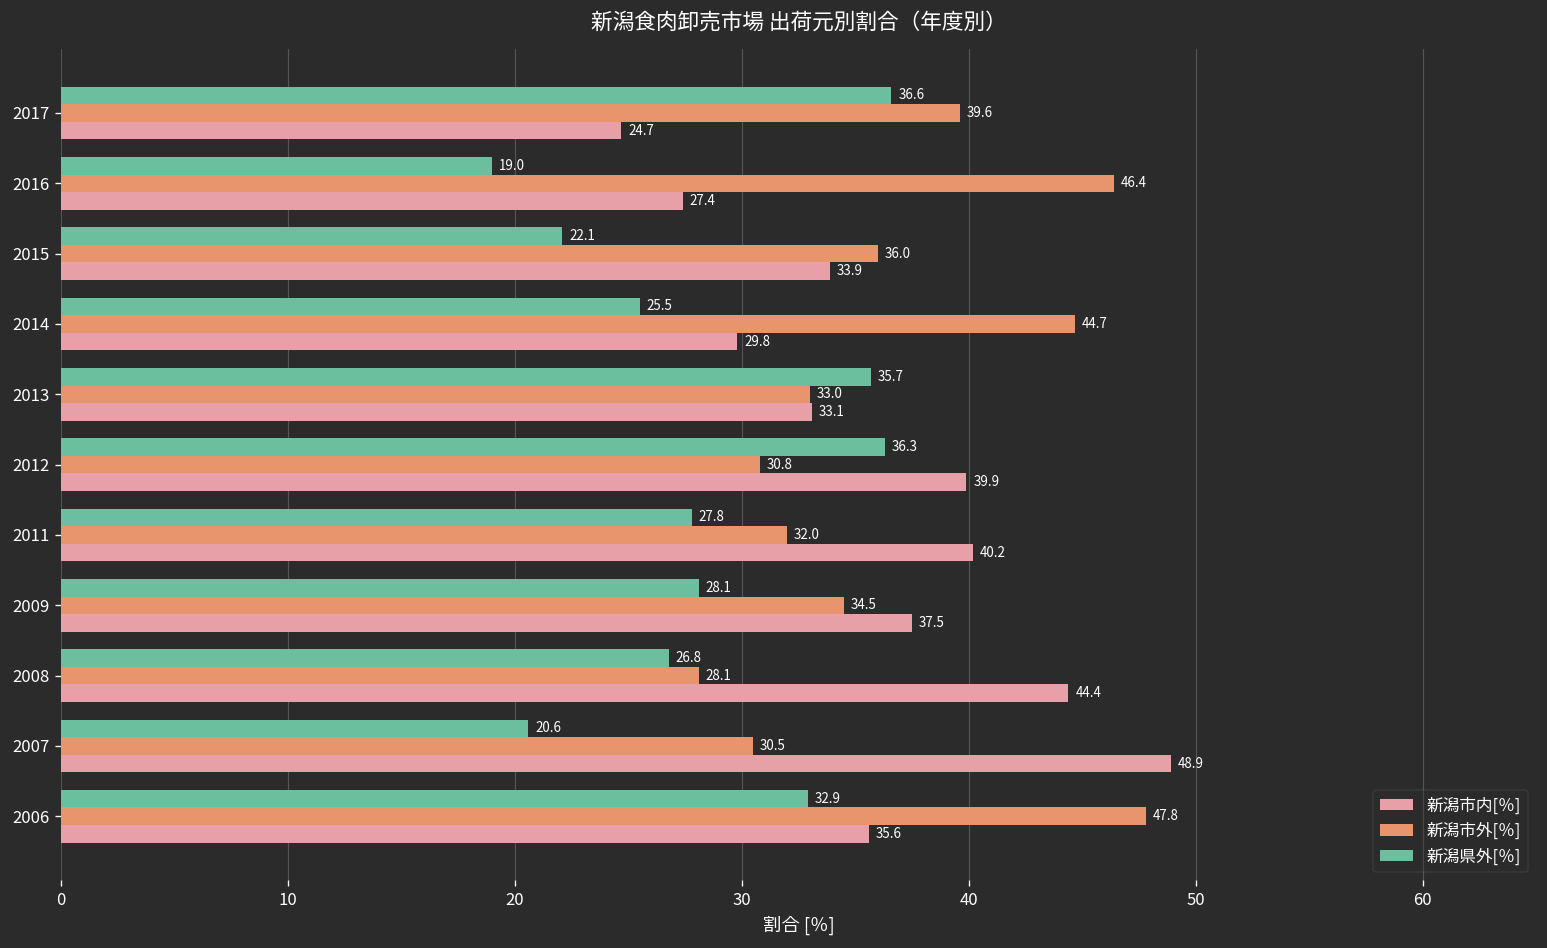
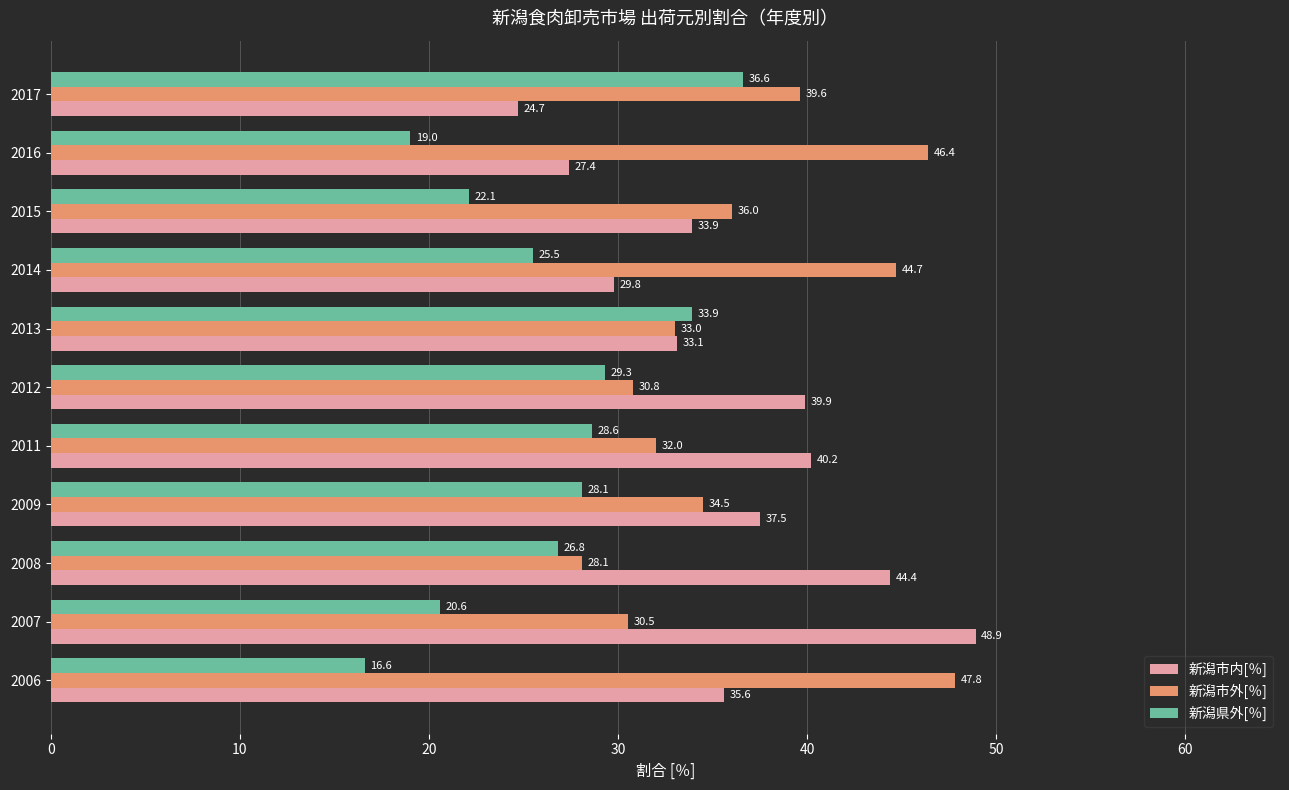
新潟県外[％], 2013: 35.7 -> 33.9
新潟県外[％], 2012: 36.3 -> 29.3
新潟県外[％], 2011: 27.8 -> 28.6
新潟県外[％], 2006: 32.9 -> 16.6
